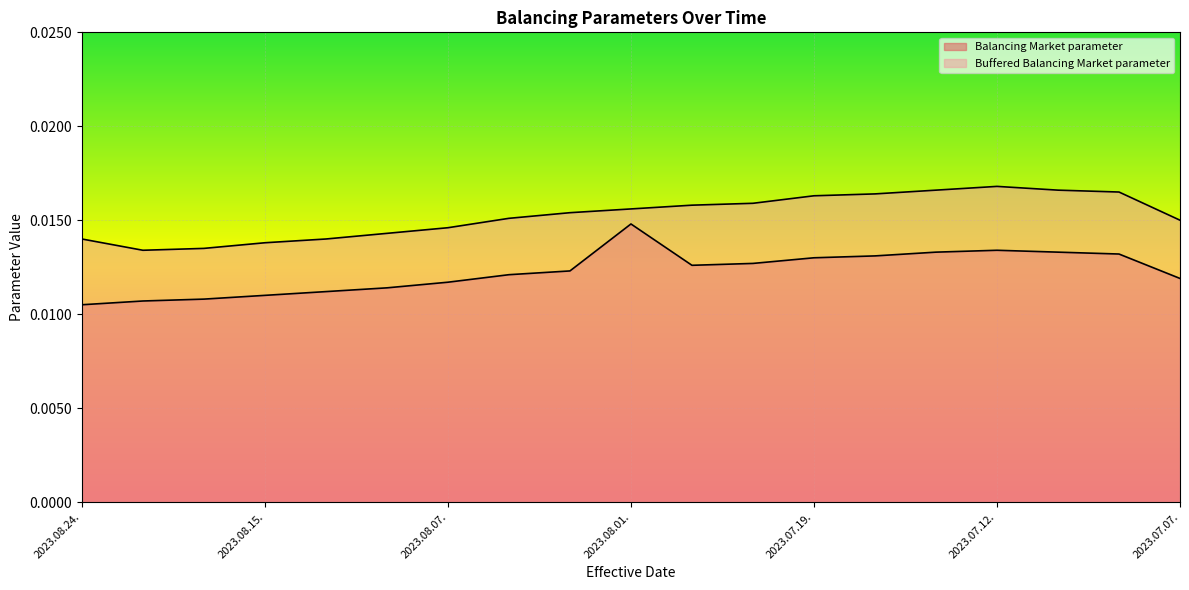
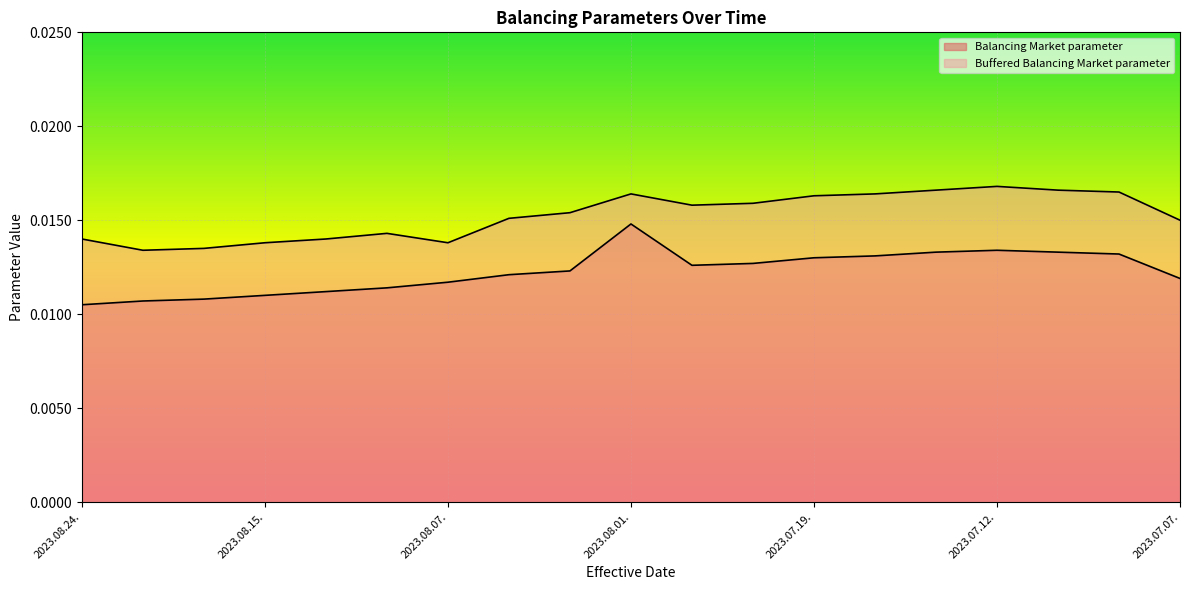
Buffered Balancing Market parameter, 2023.08.07.: 0.0146 -> 0.0138
Buffered Balancing Market parameter, 2023.08.01.: 0.0156 -> 0.0164
